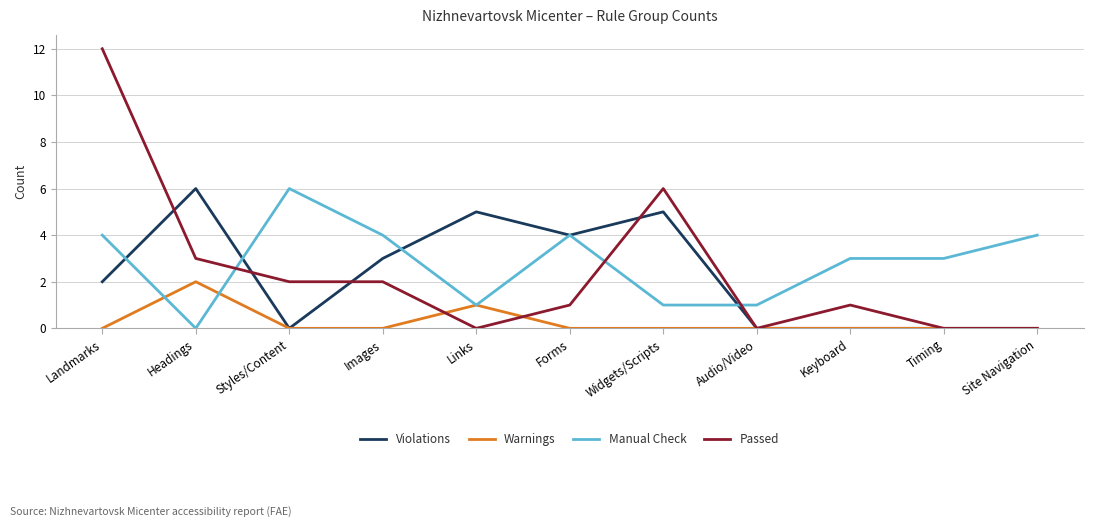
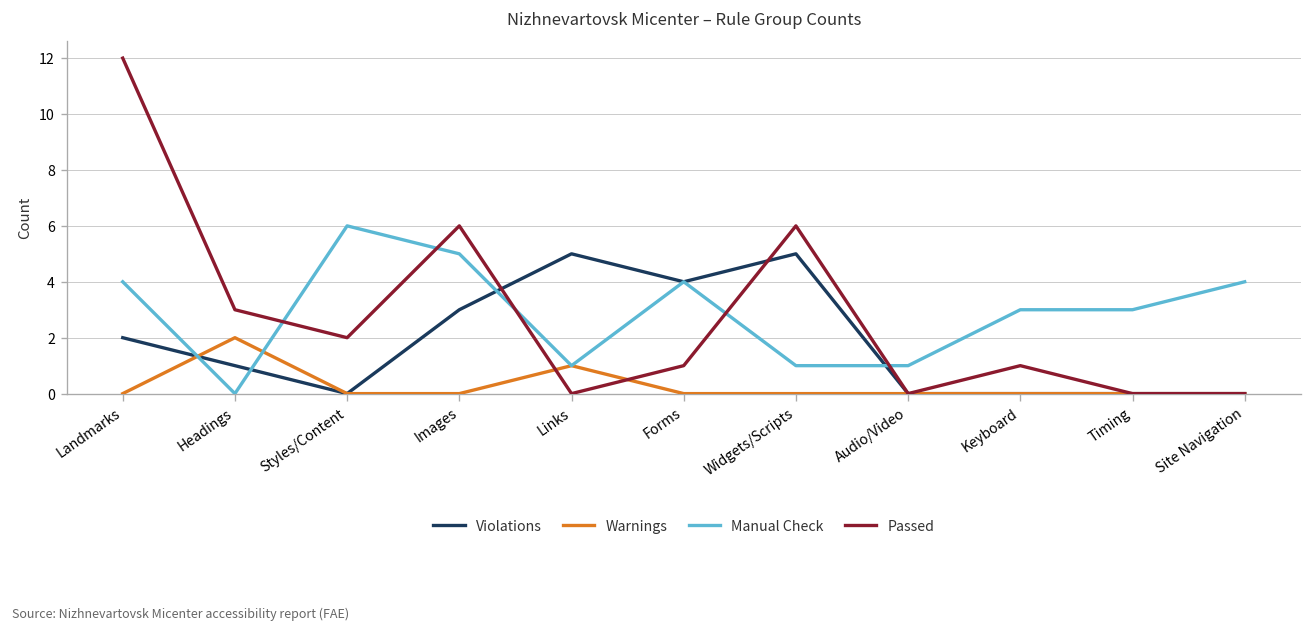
Violations, Headings: 6 -> 1
Manual Check, Images: 4 -> 5
Passed, Images: 2 -> 6
